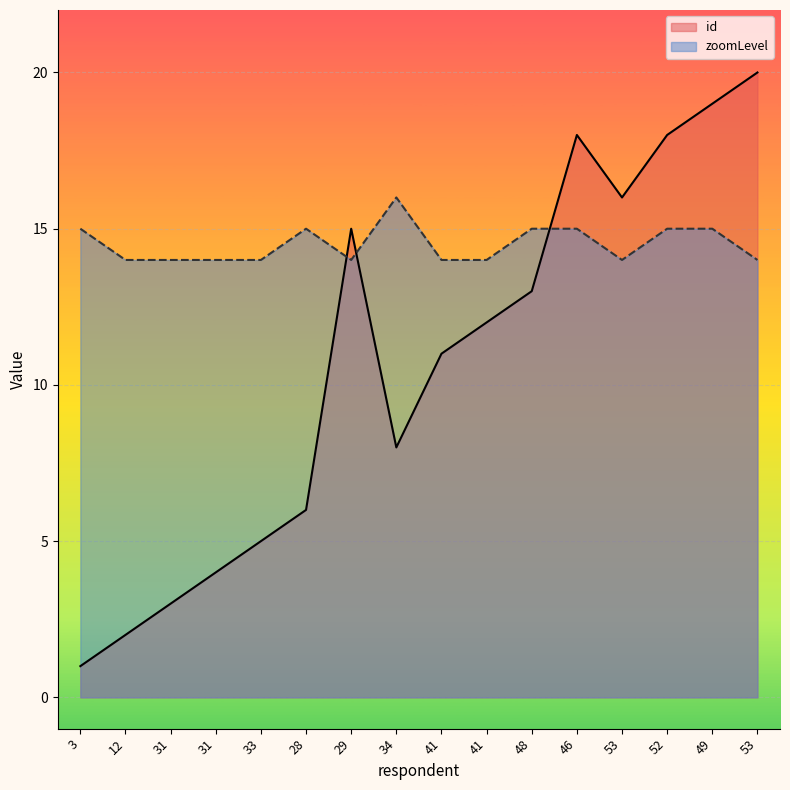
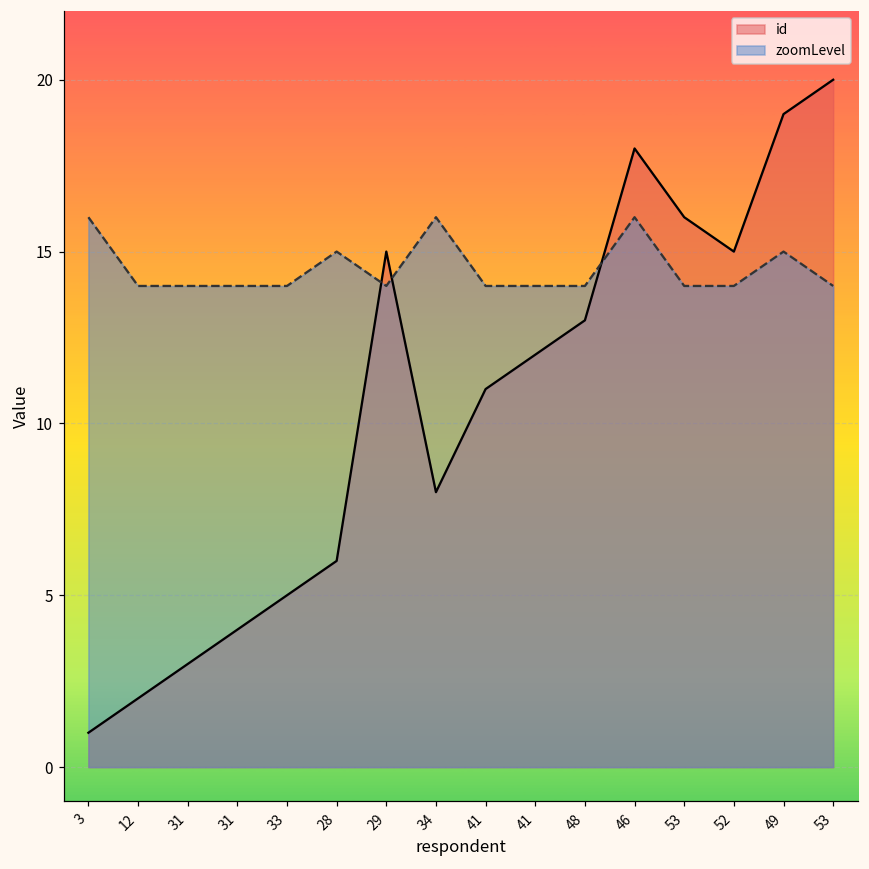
zoomLevel, 3: 15 -> 16
zoomLevel, 48: 15 -> 14
zoomLevel, 46: 15 -> 16
id, 52: 18 -> 15
zoomLevel, 52: 15 -> 14
